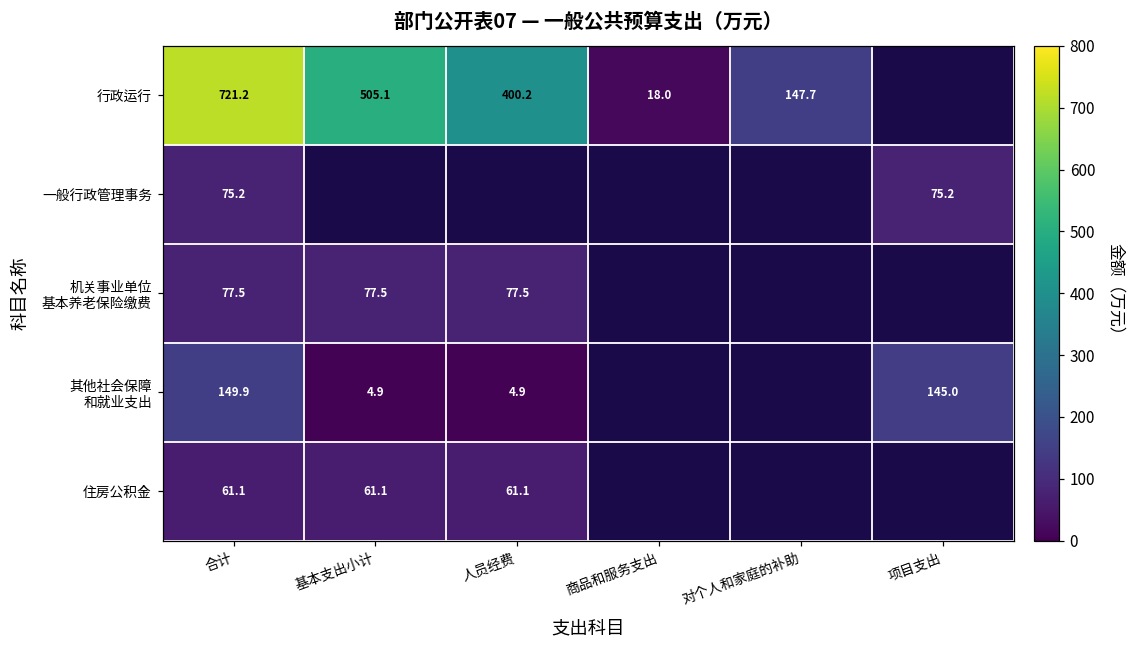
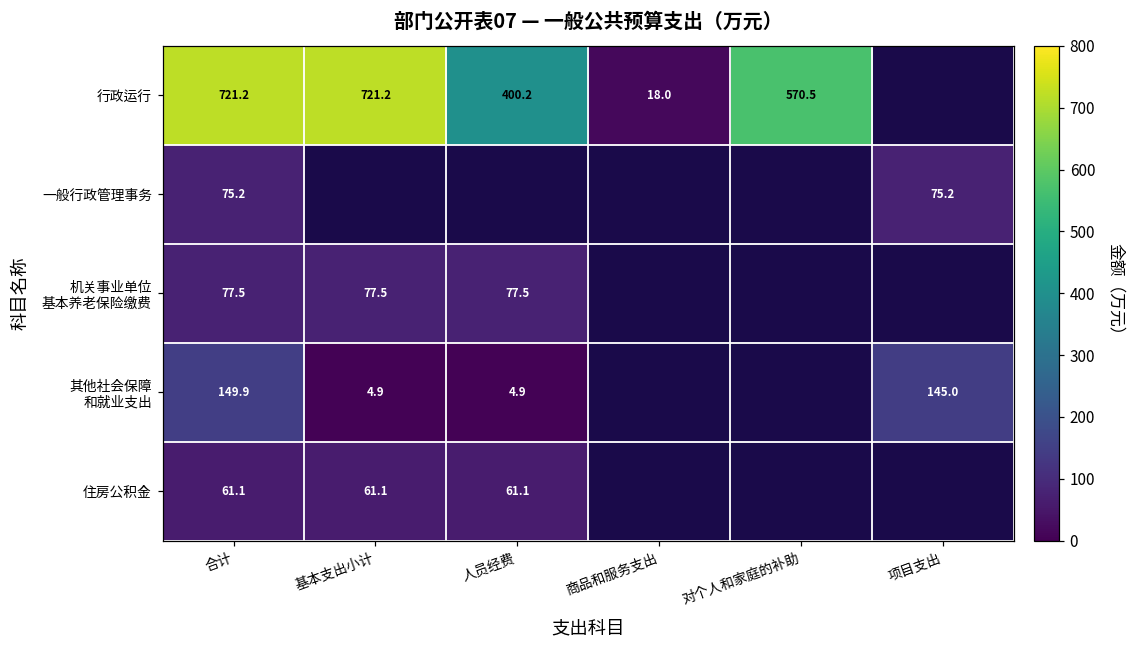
行政运行, 基本支出小计: 505.1 -> 721.2
行政运行, 对个人和家庭的补助: 147.7 -> 570.5
